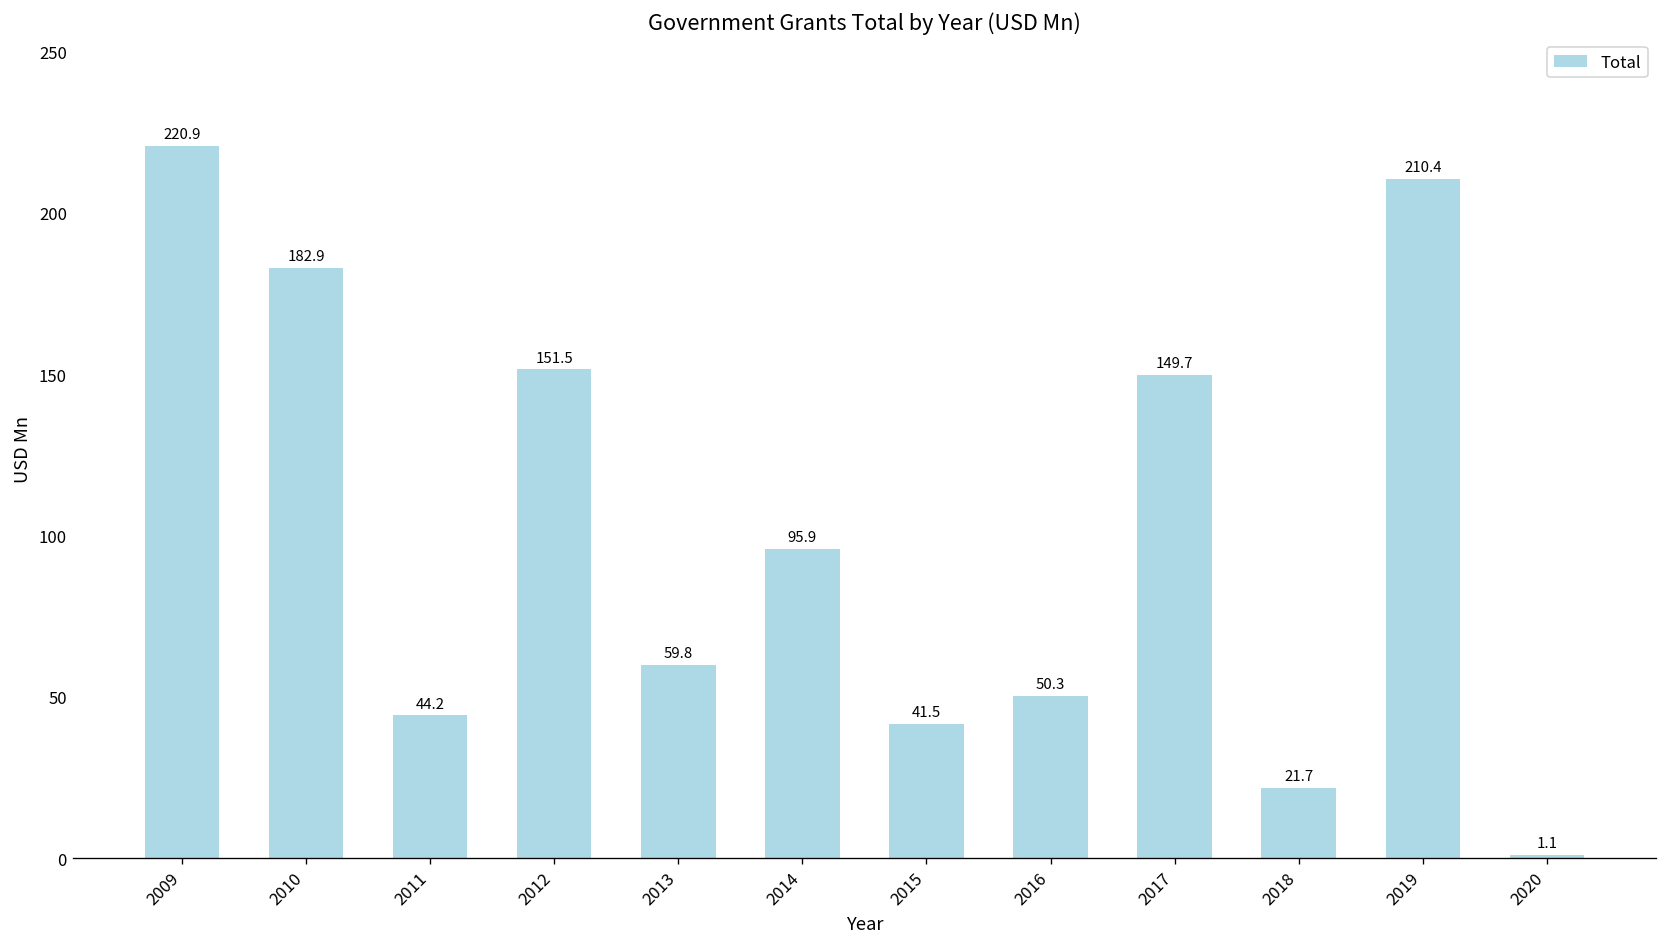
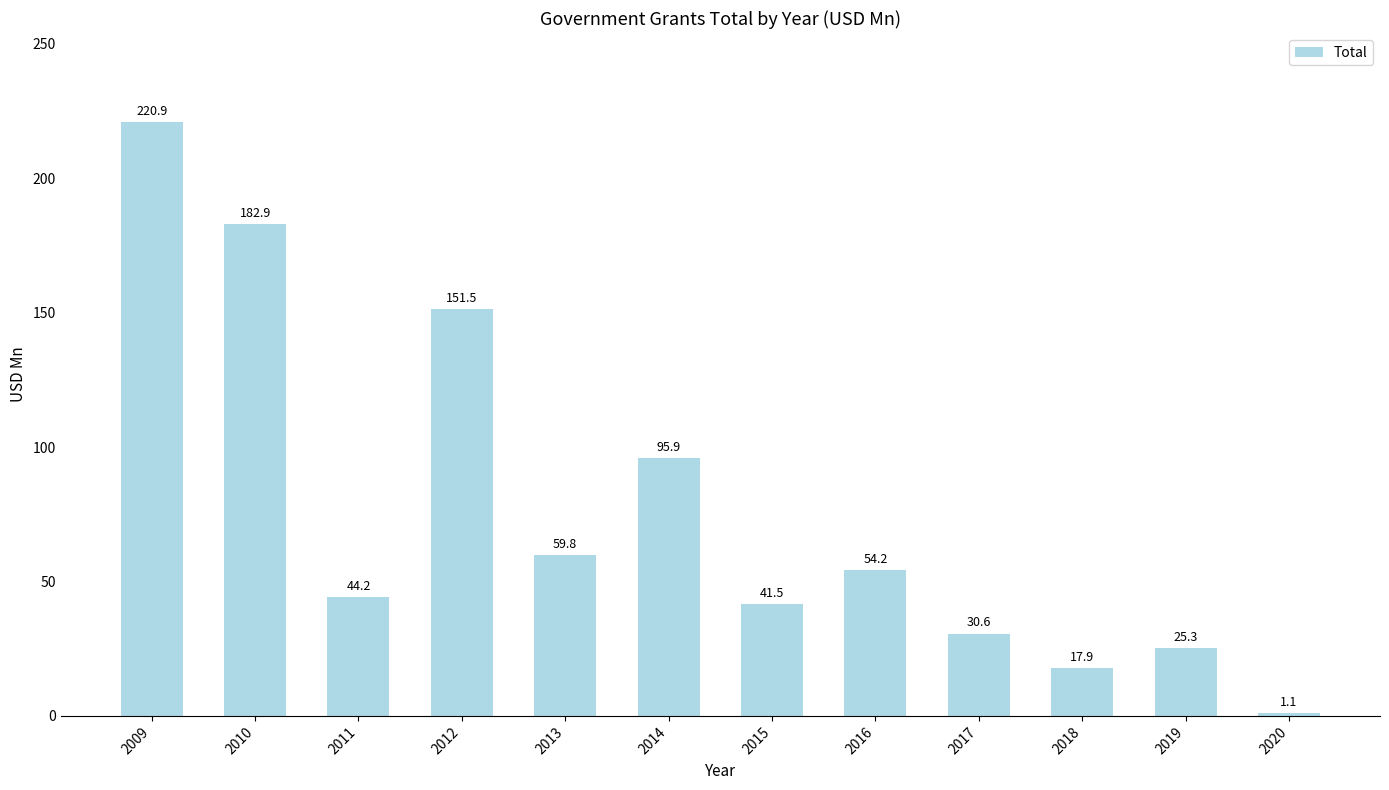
2016: 50.3 -> 54.2
2017: 149.7 -> 30.6
2018: 21.7 -> 17.9
2019: 210.4 -> 25.3
